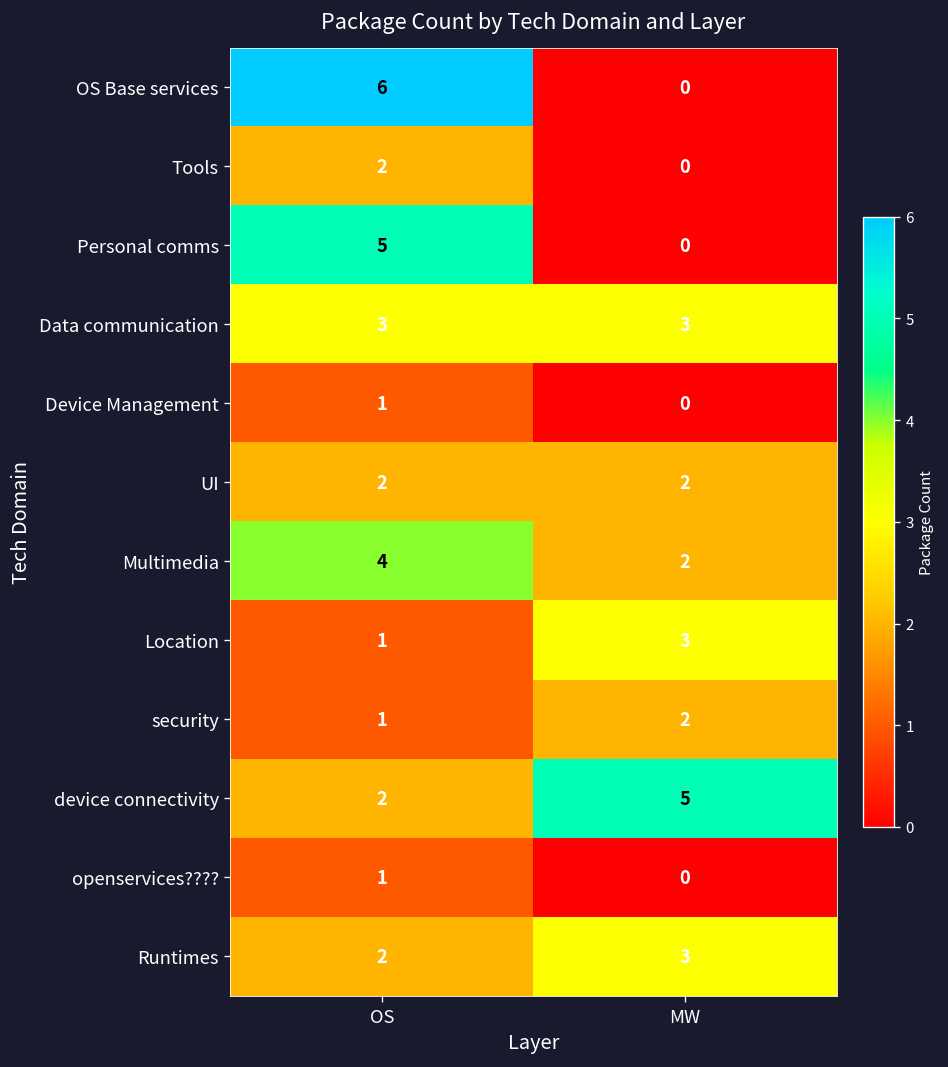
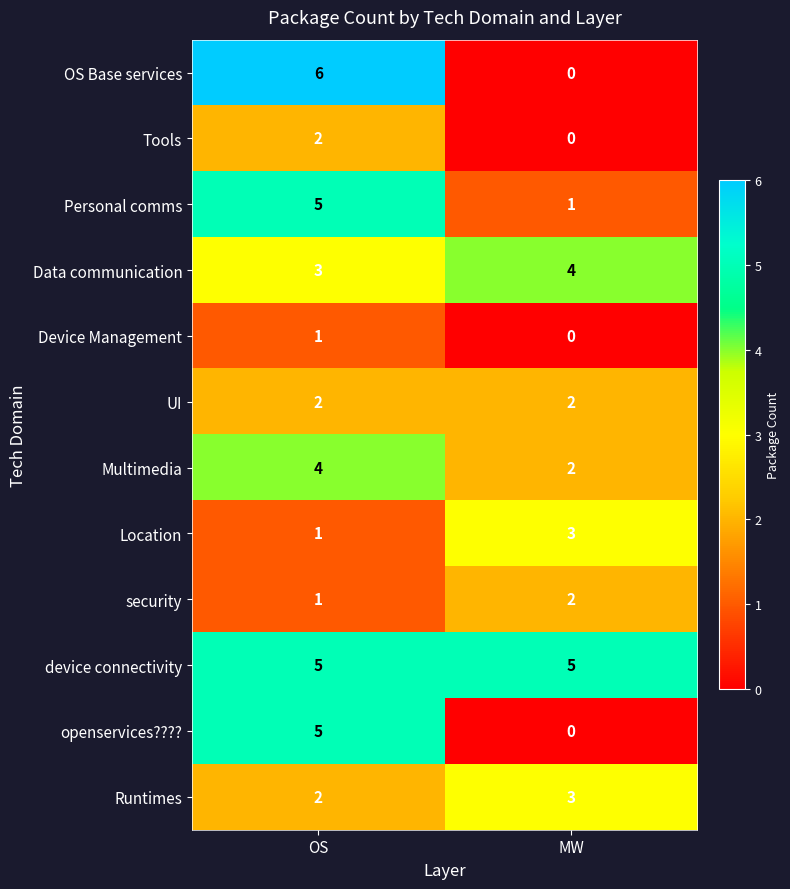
Personal comms, MW: 0 -> 1
Data communication, MW: 3 -> 4
device connectivity, OS: 2 -> 5
openservices????, OS: 1 -> 5
